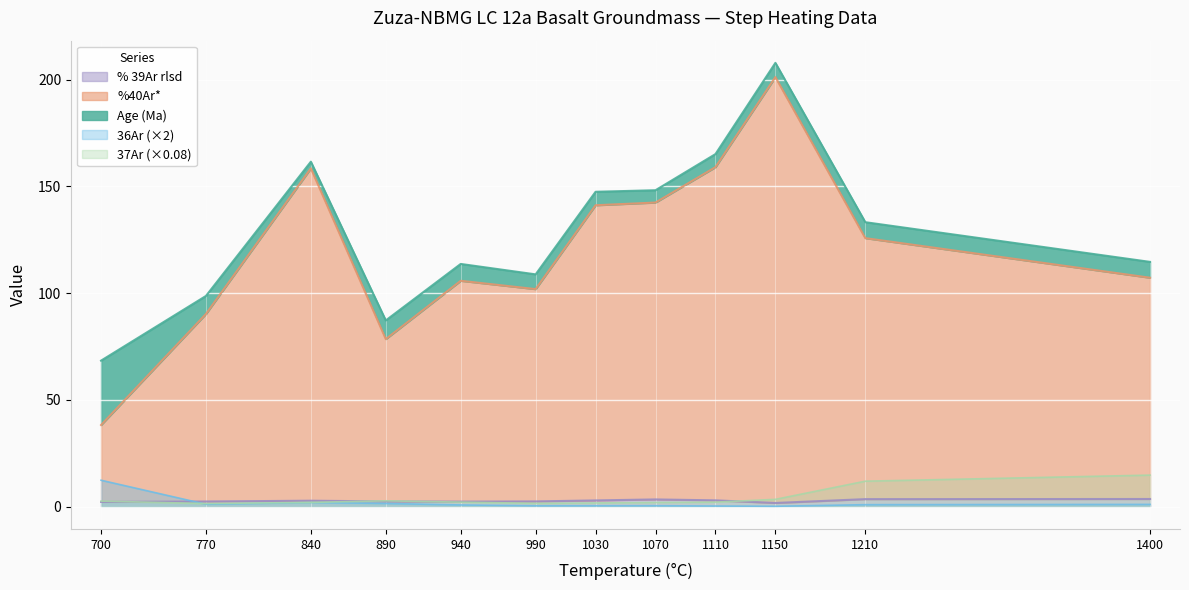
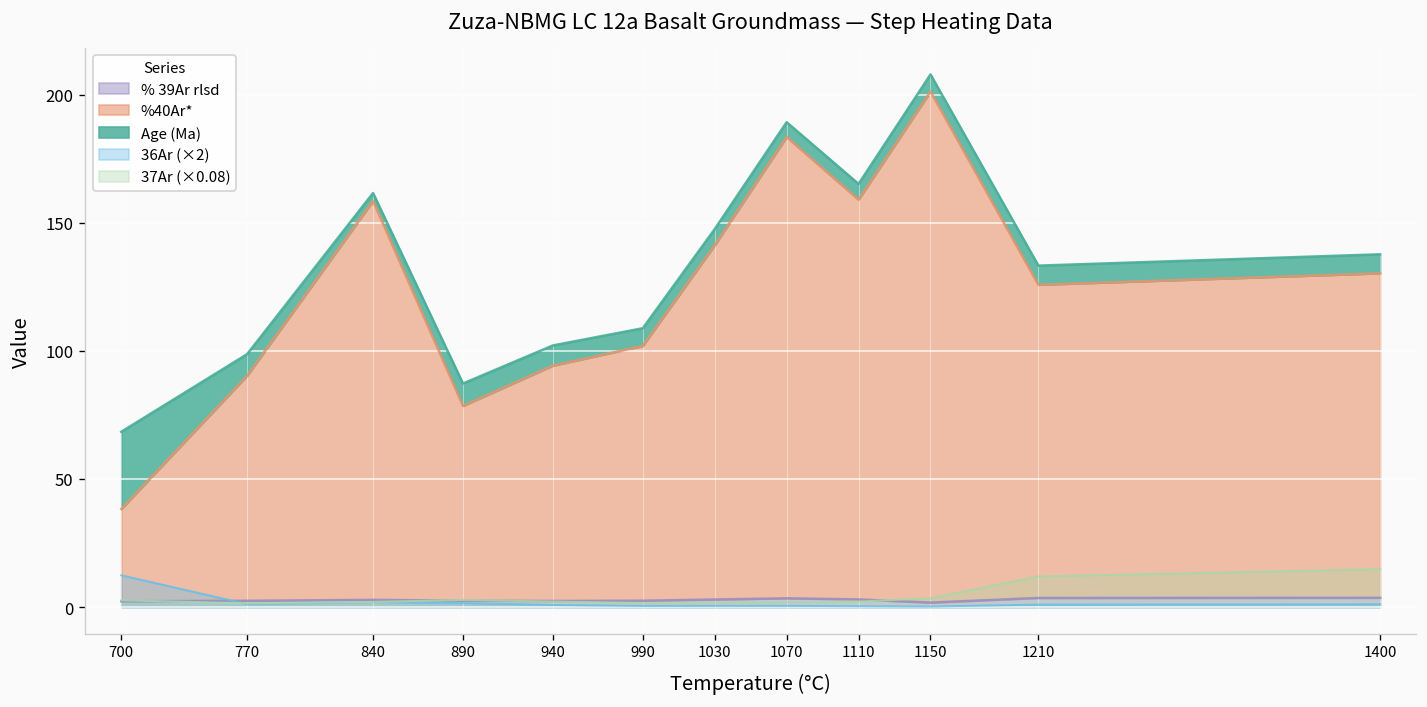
%40Ar*, 940: 103 -> 92
%40Ar*, 1070: 139 -> 180
%40Ar*, 1400: 104 -> 127
